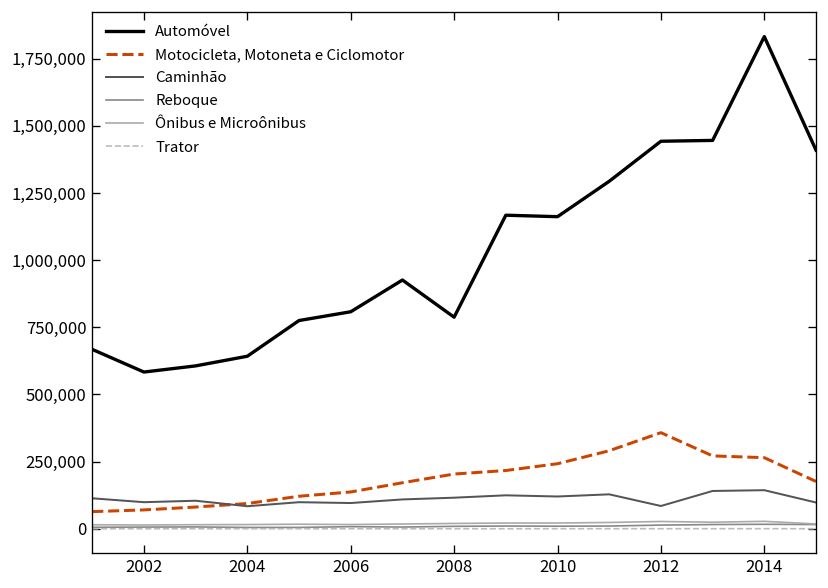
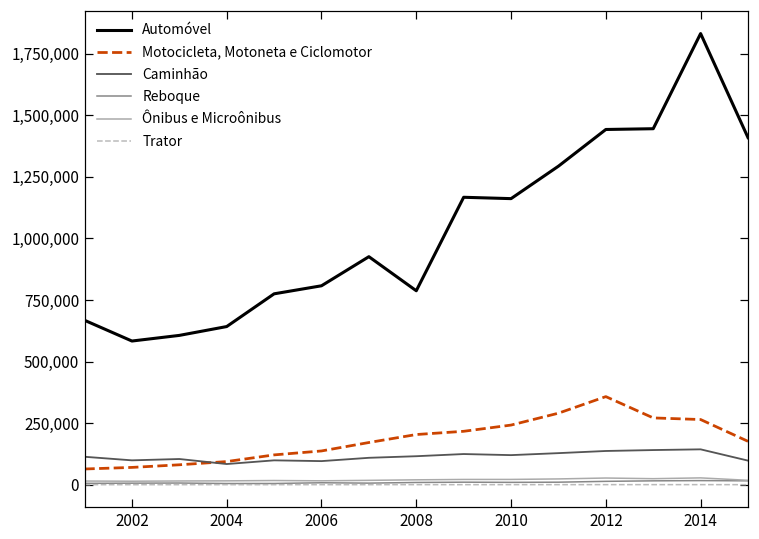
Caminhão, 2012: 80,000 -> 140,000
